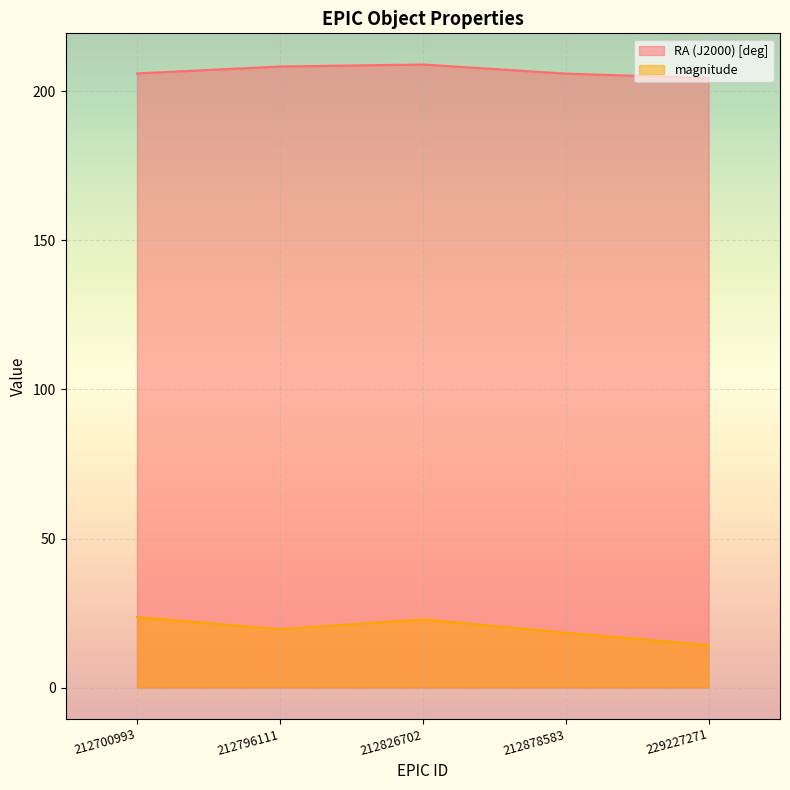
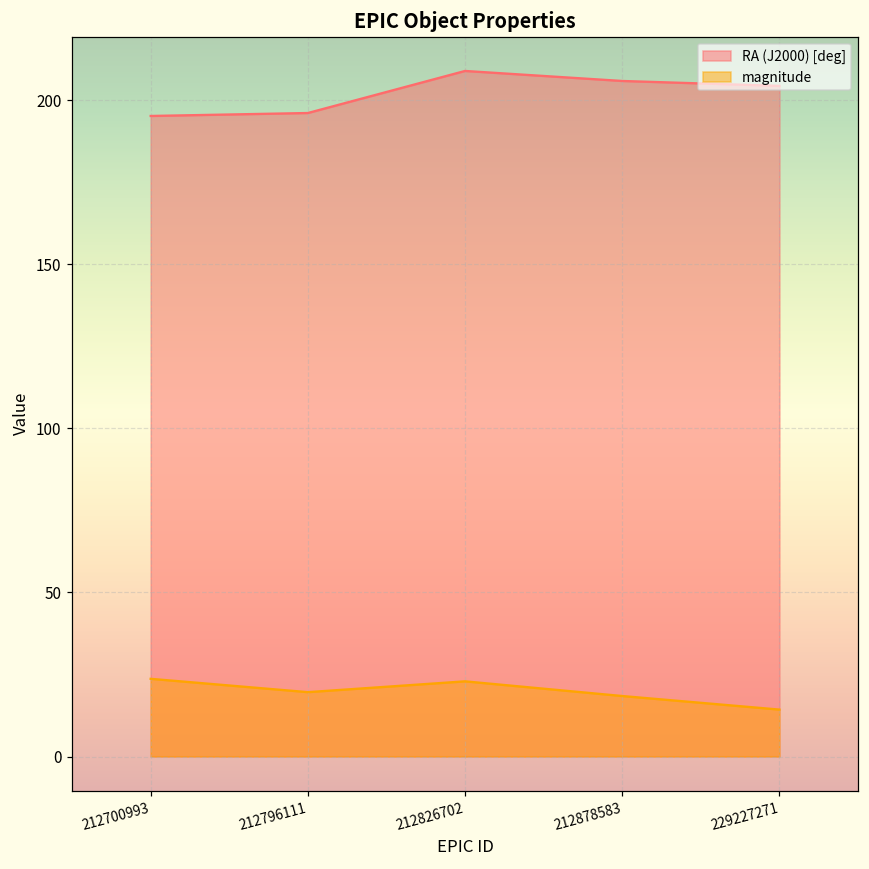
RA (J2000) [deg], 212700993: 206 -> 195
RA (J2000) [deg], 212796111: 208 -> 196
